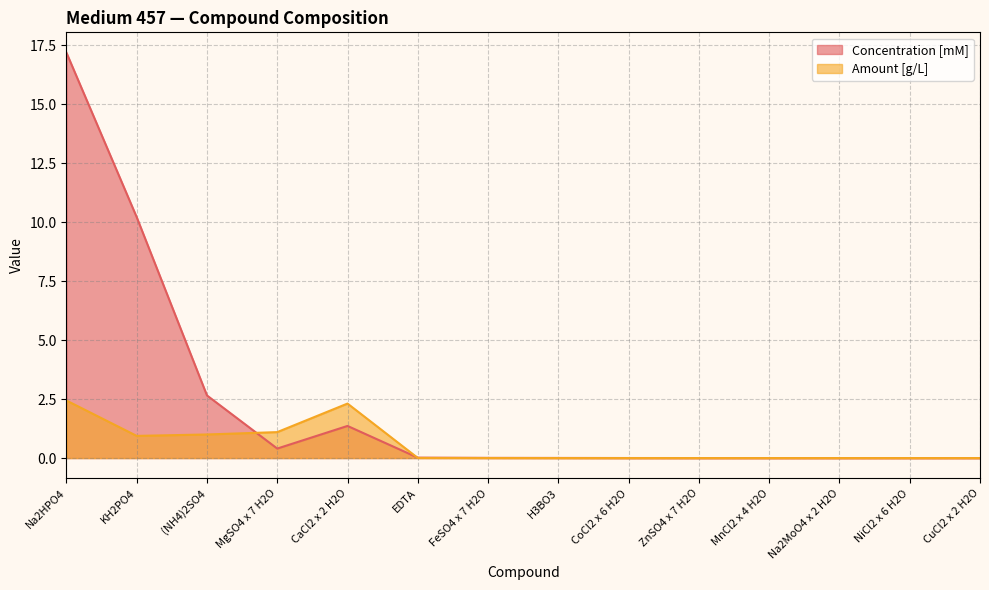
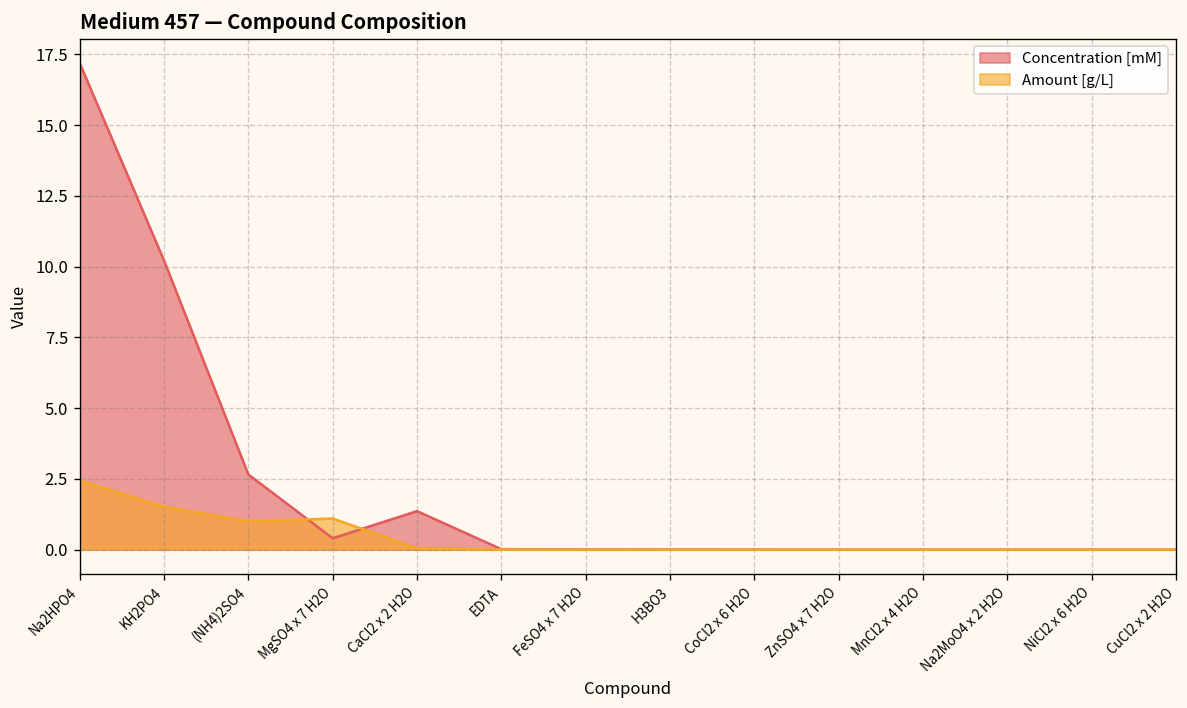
Amount [g/L], KH2PO4: 0.9 -> 1.5
Amount [g/L], CaCl2 x 2 H2O: 2.3 -> 0.1
